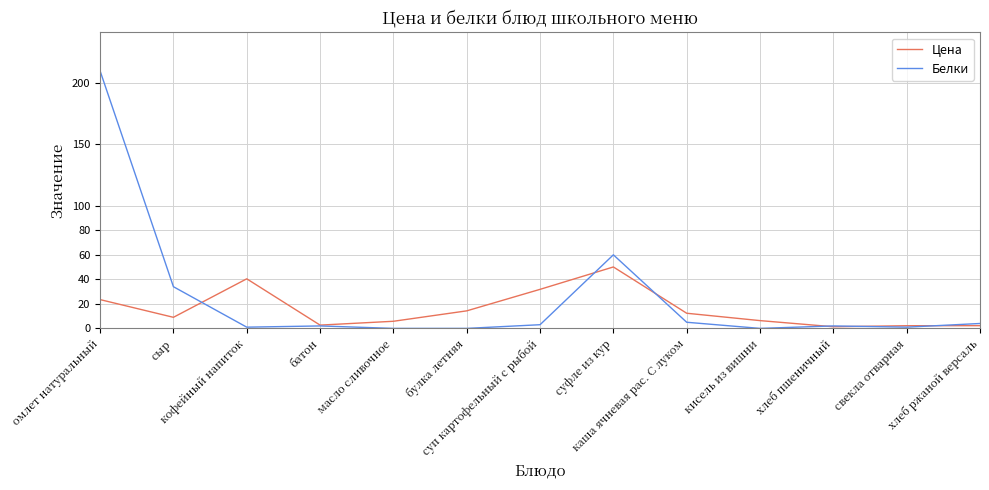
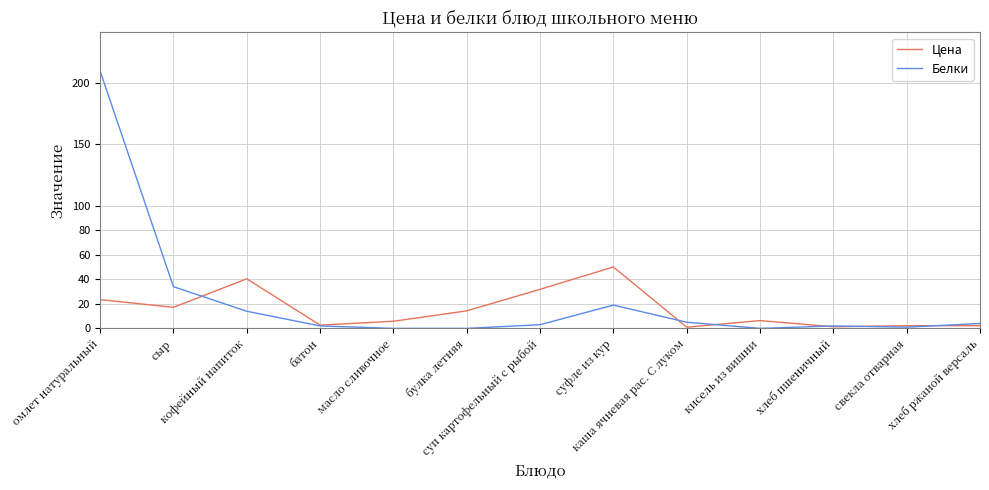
Цена, сыр: 9 -> 17
Белки, кофейный напиток: 1 -> 14
Белки, суфле из кур: 60 -> 19
Цена, каша ячневая рас. С луком: 12 -> 1
